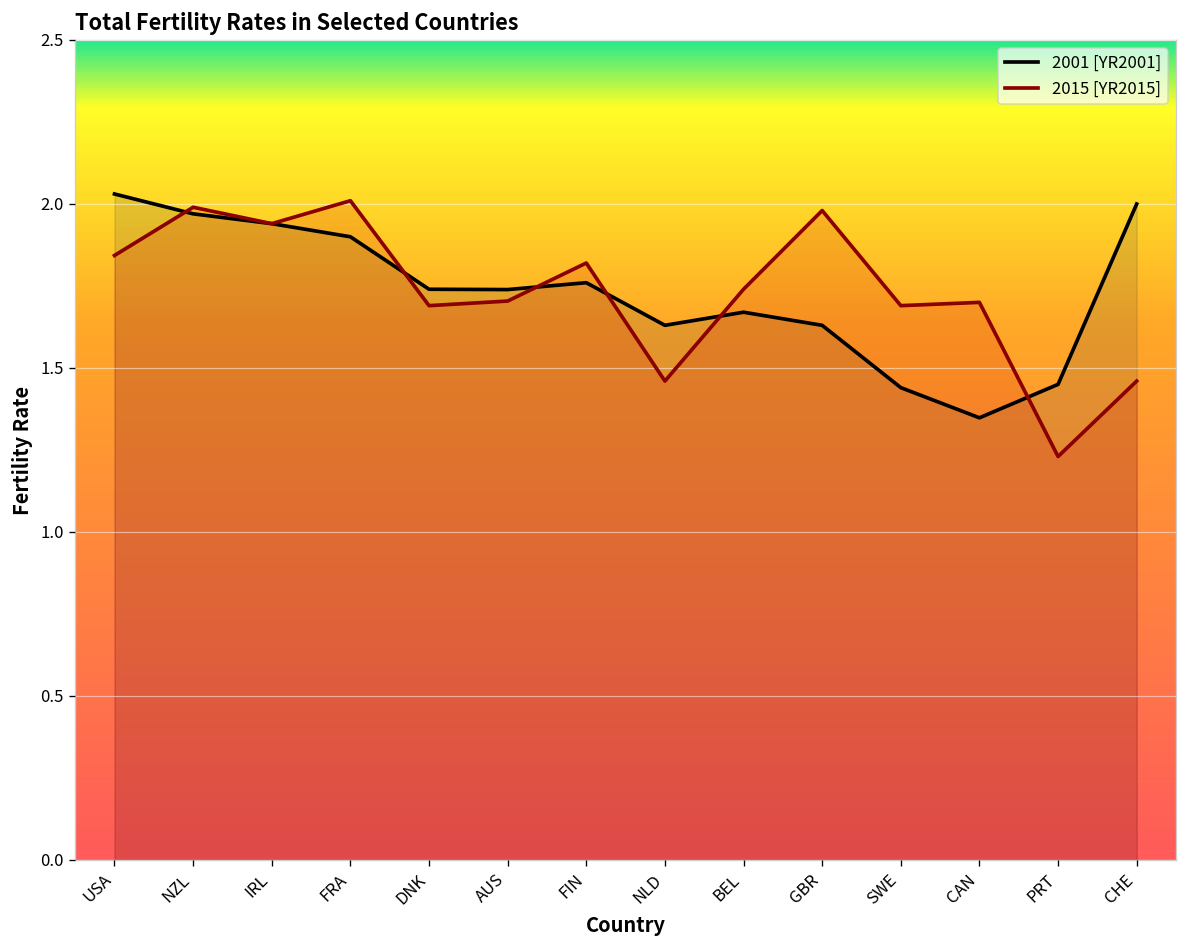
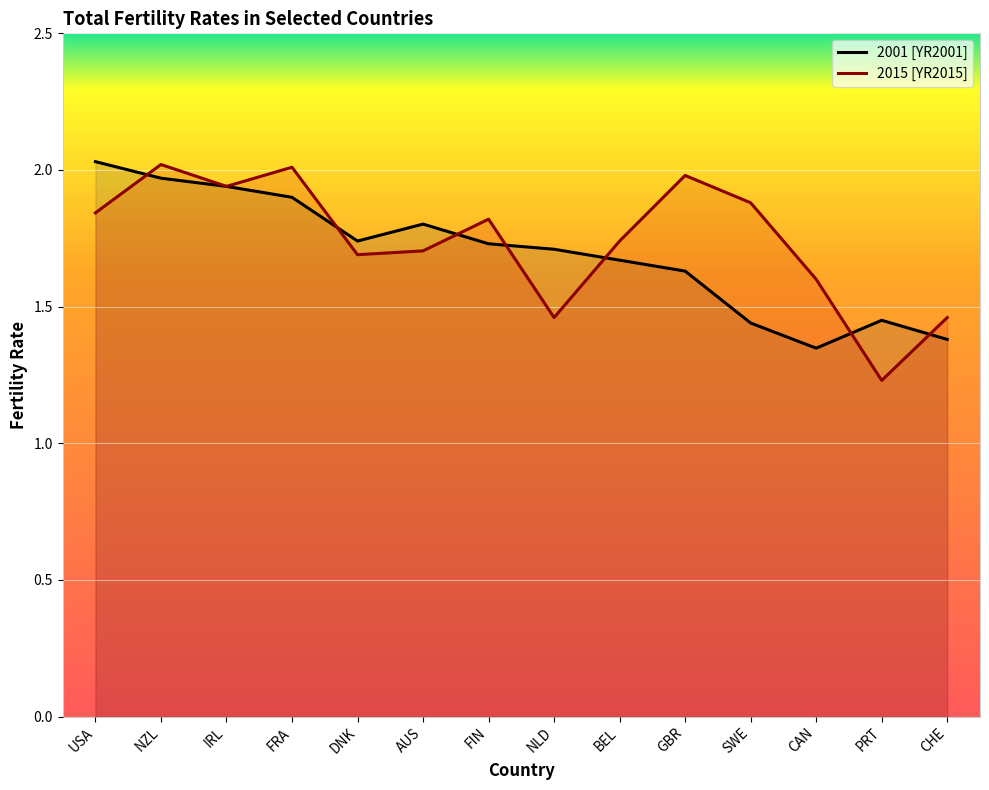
2015 [YR2015], NZL: 1.99 -> 2.02
2001 [YR2001], AUS: 1.74 -> 1.80
2001 [YR2001], FIN: 1.76 -> 1.73
2001 [YR2001], NLD: 1.63 -> 1.71
2015 [YR2015], SWE: 1.69 -> 1.88
2015 [YR2015], CAN: 1.7 -> 1.6
2001 [YR2001], CHE: 2.00 -> 1.38
